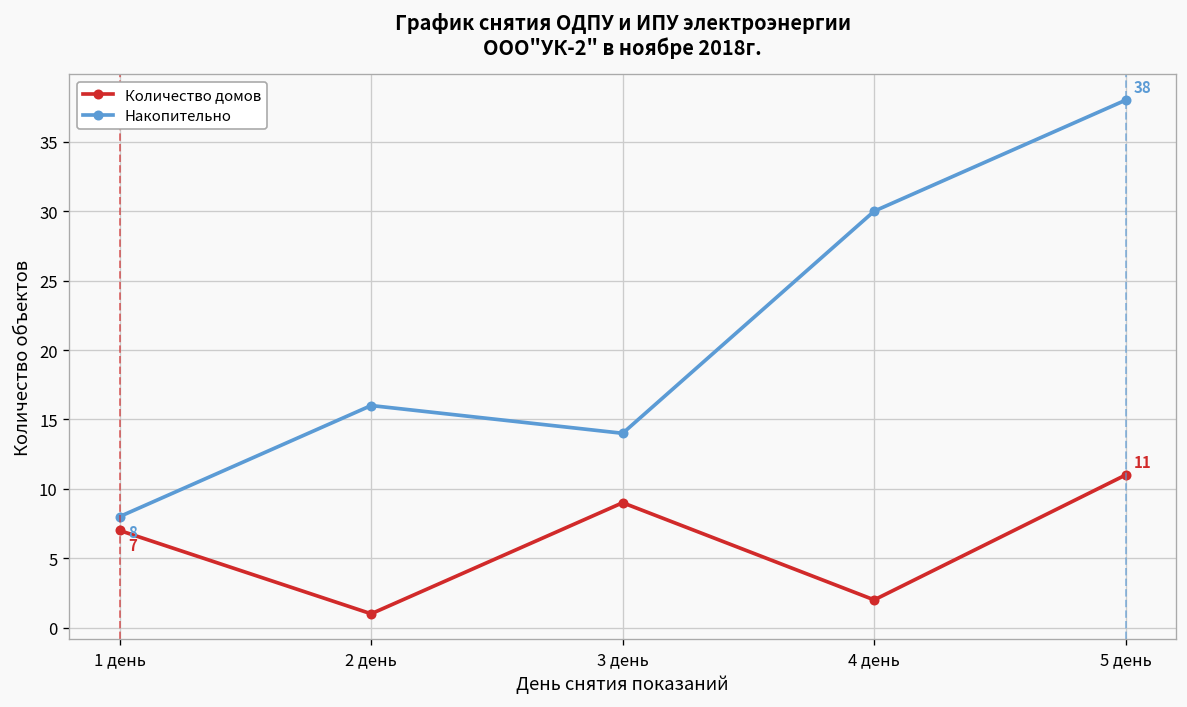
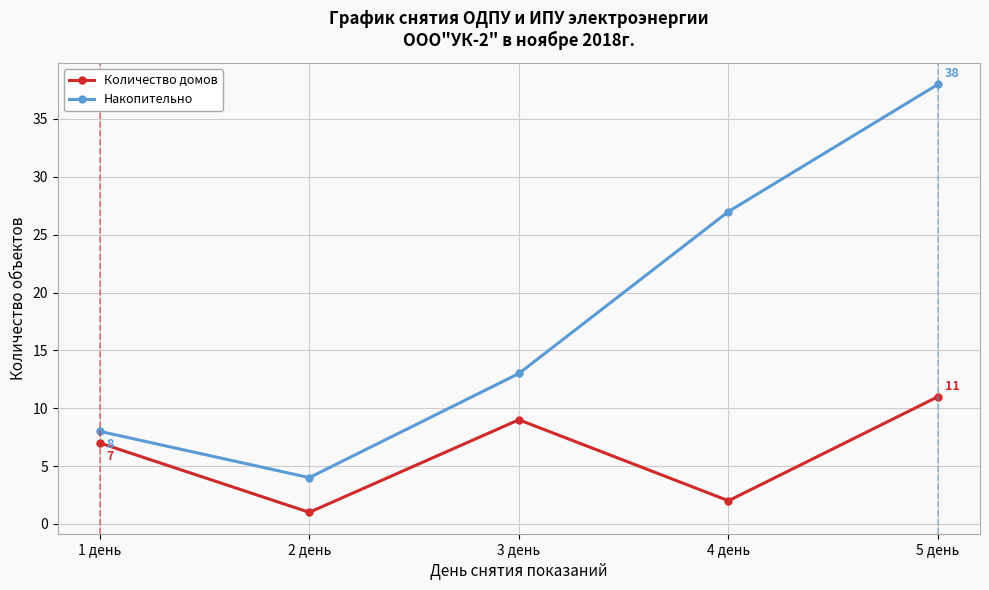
Накопительно, 2 день: 16 -> 4
Накопительно, 3 день: 14 -> 13
Накопительно, 4 день: 30 -> 27
